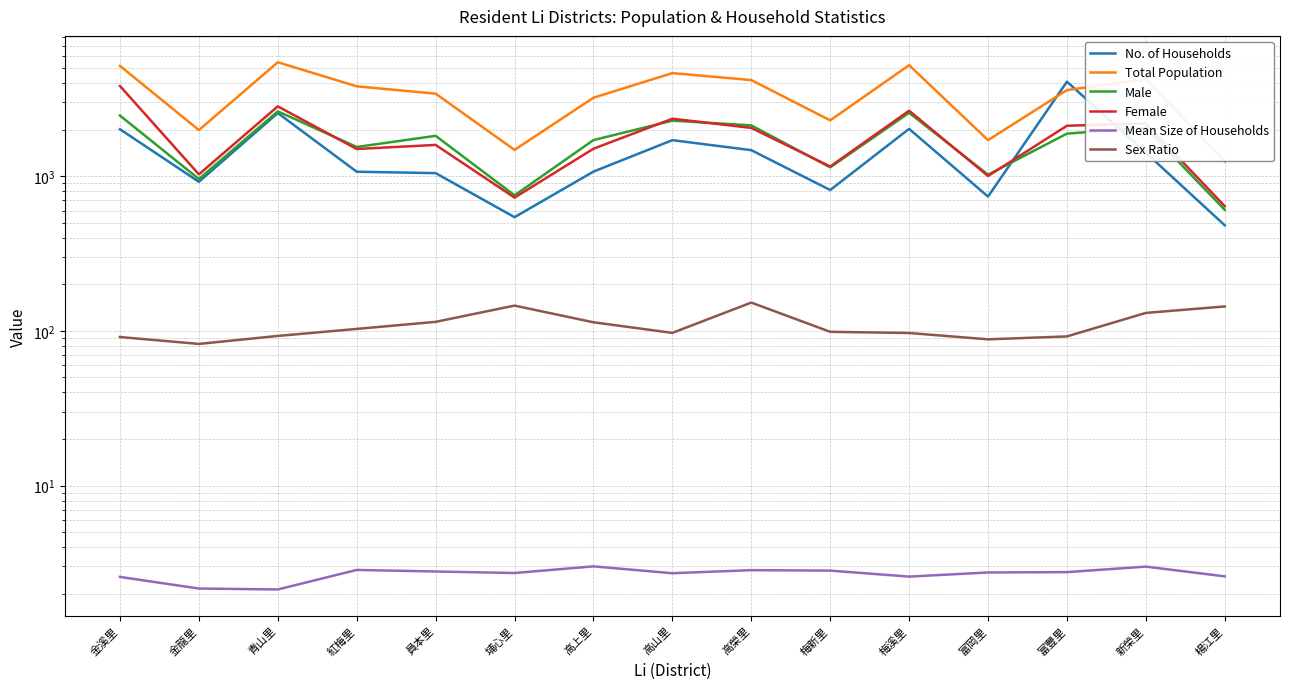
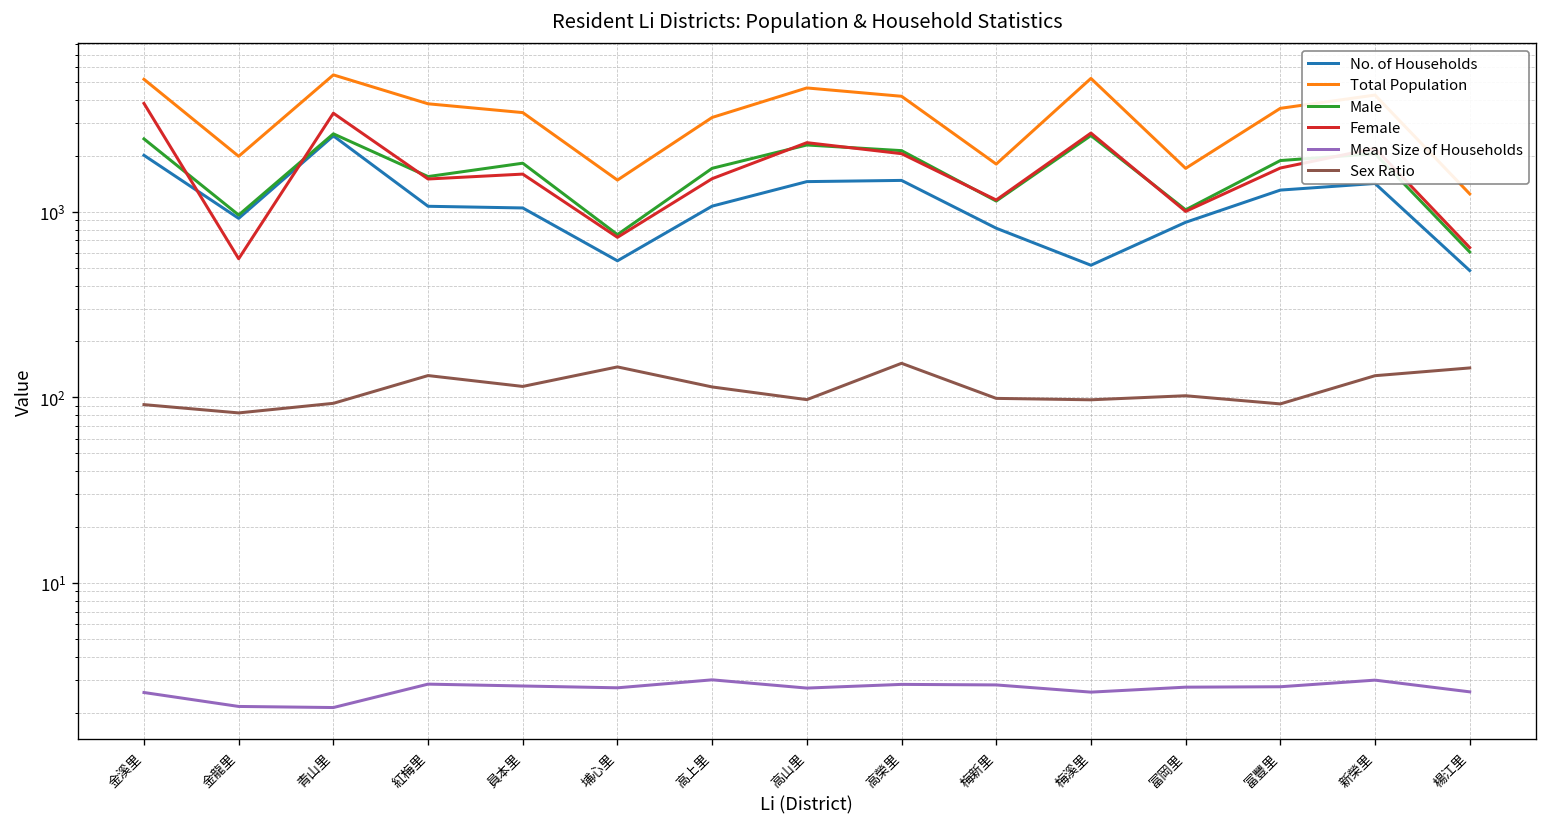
Female, 金龍里: 1000 -> 560
Female, 青山里: 2800 -> 3400
Sex Ratio, 紅梅里: 100 -> 130
No. of Households, 高山里: 1700 -> 1500
Total Population, 梅新里: 2300 -> 1800
No. of Households, 梅溪里: 2000 -> 520
No. of Households, 富岡里: 700 -> 900
Sex Ratio, 富岡里: 90 -> 100
No. of Households, 富豐里: 4100 -> 1300
Female, 富豐里: 2100 -> 1700
